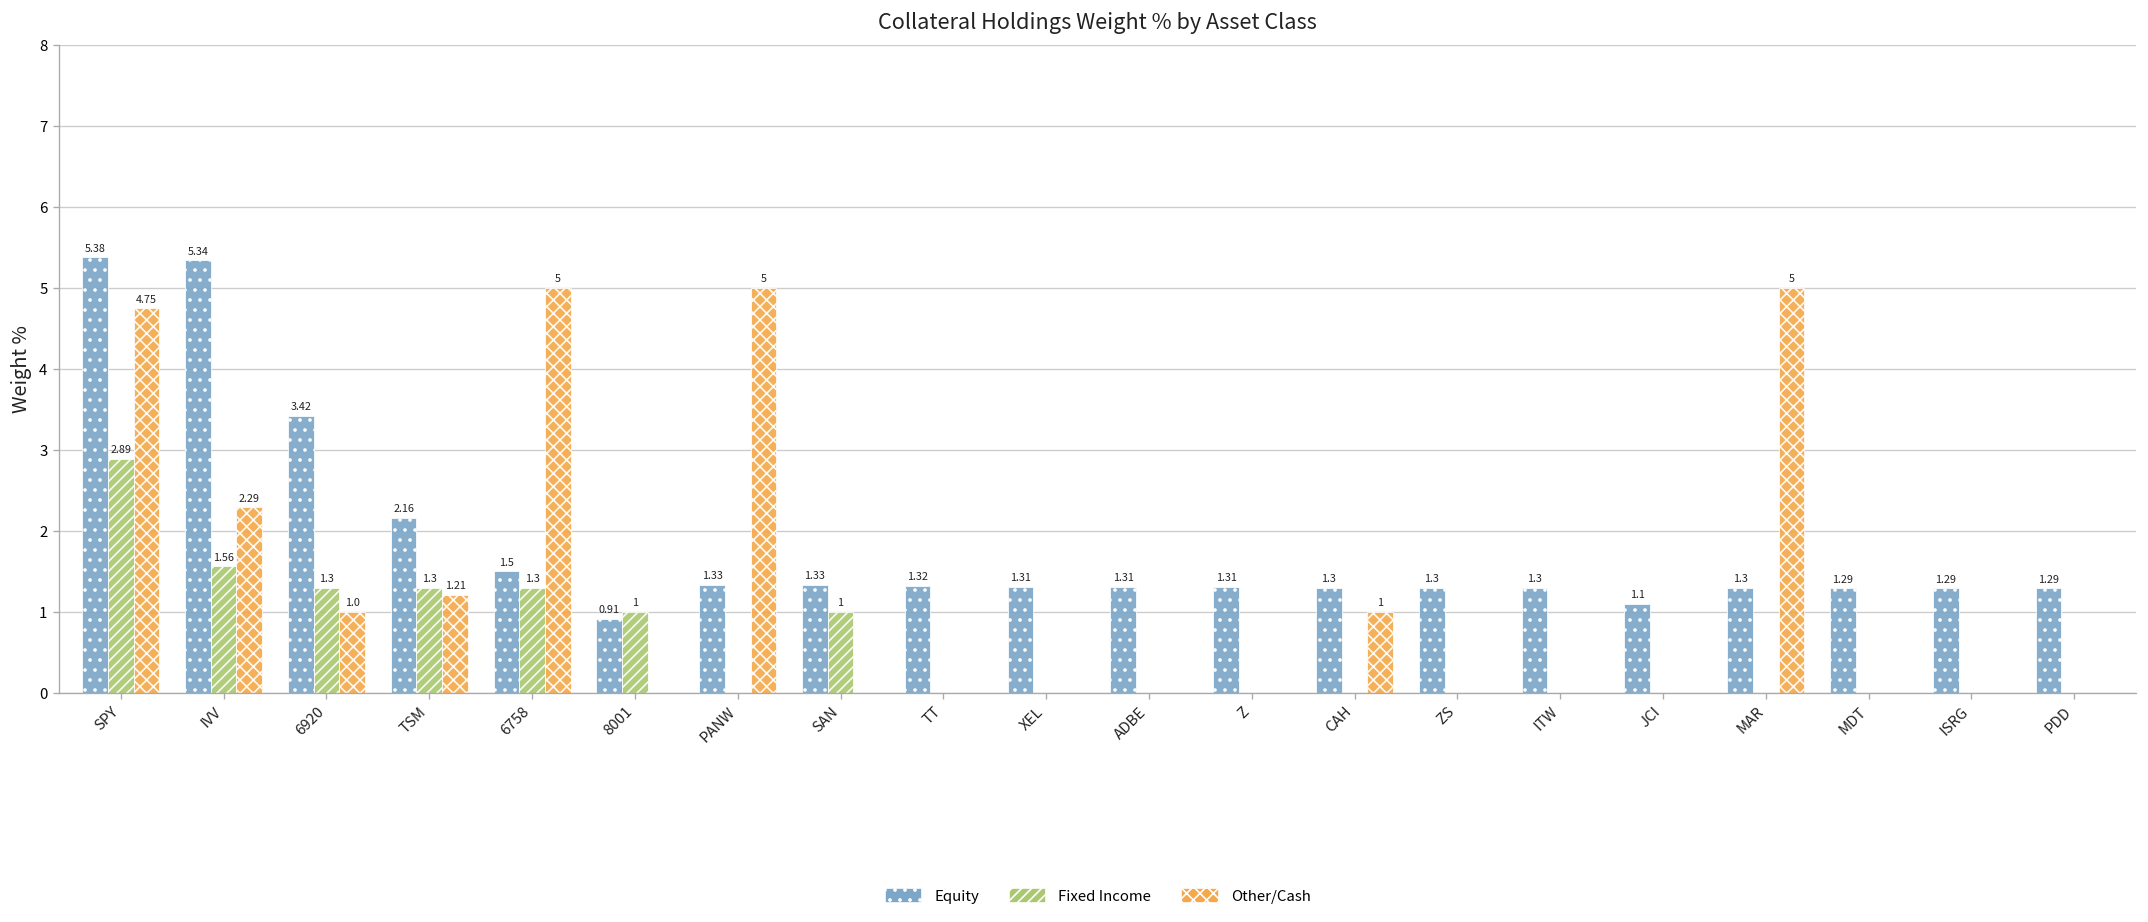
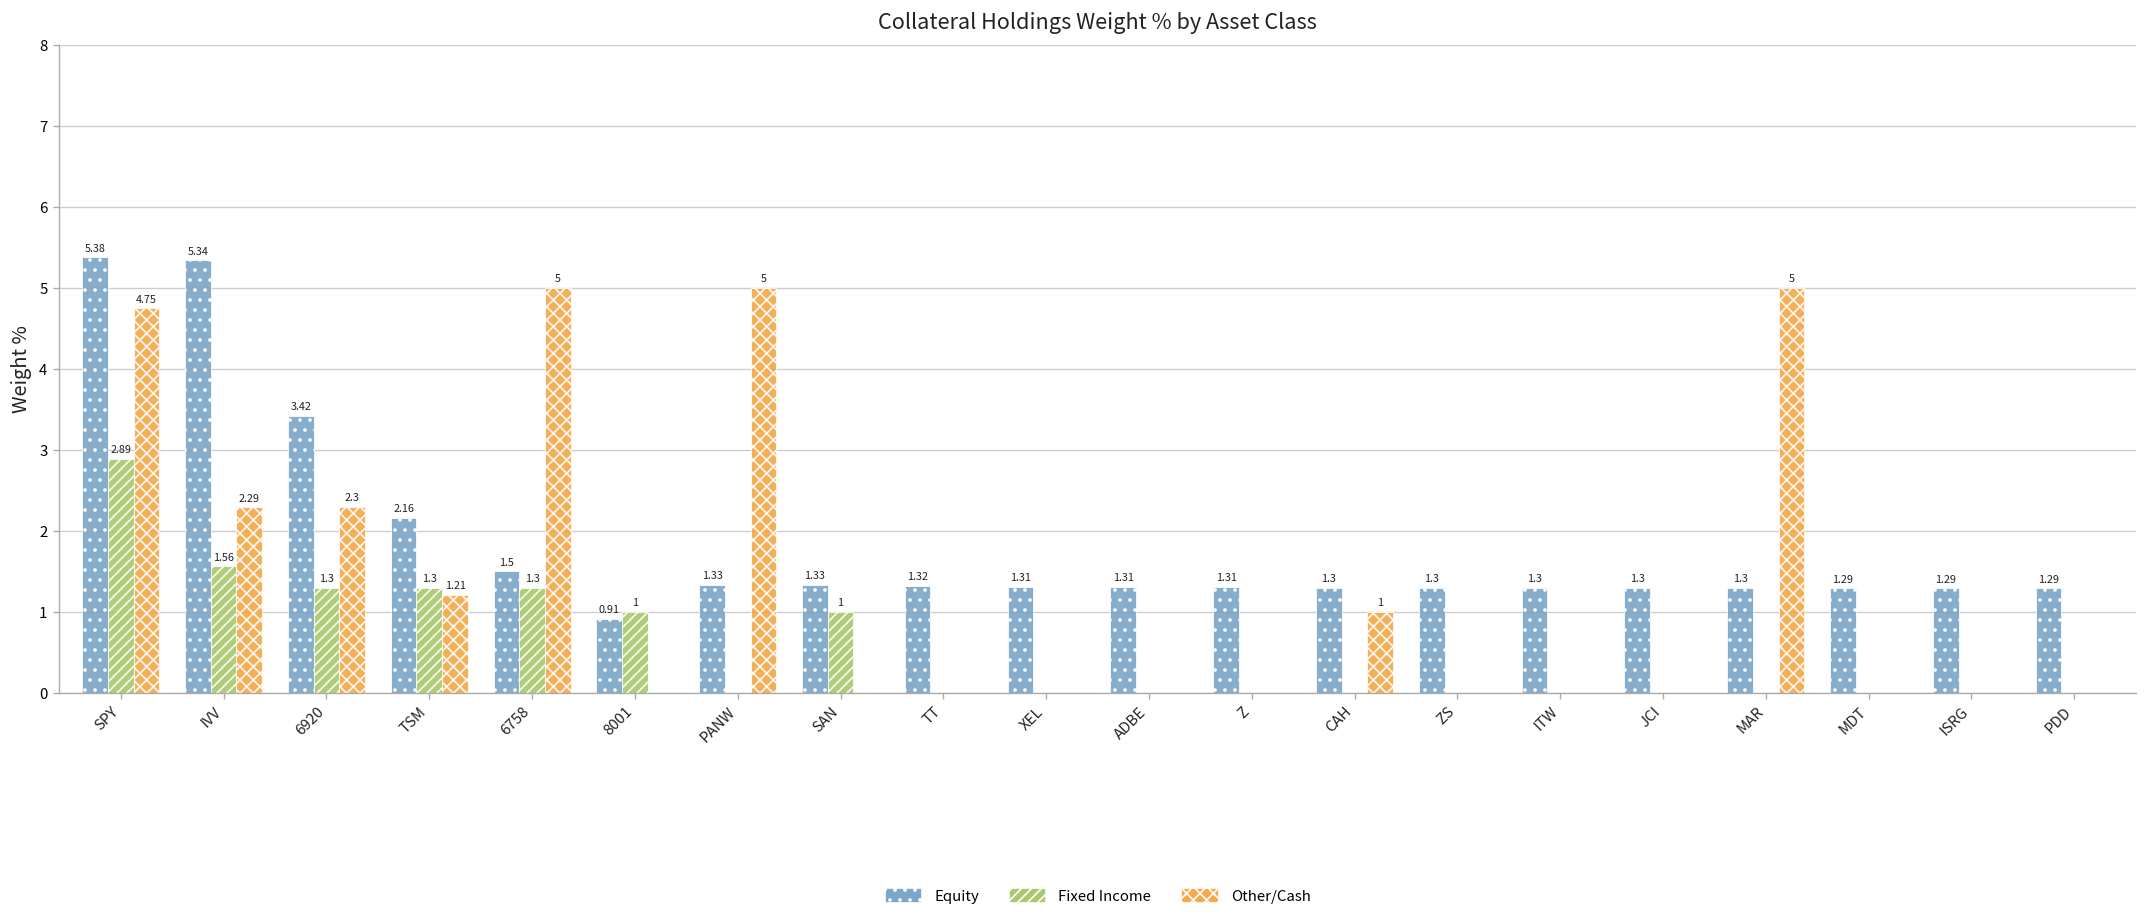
Other/Cash, 6920: 1.0 -> 2.3
Equity, JCI: 1.1 -> 1.3
